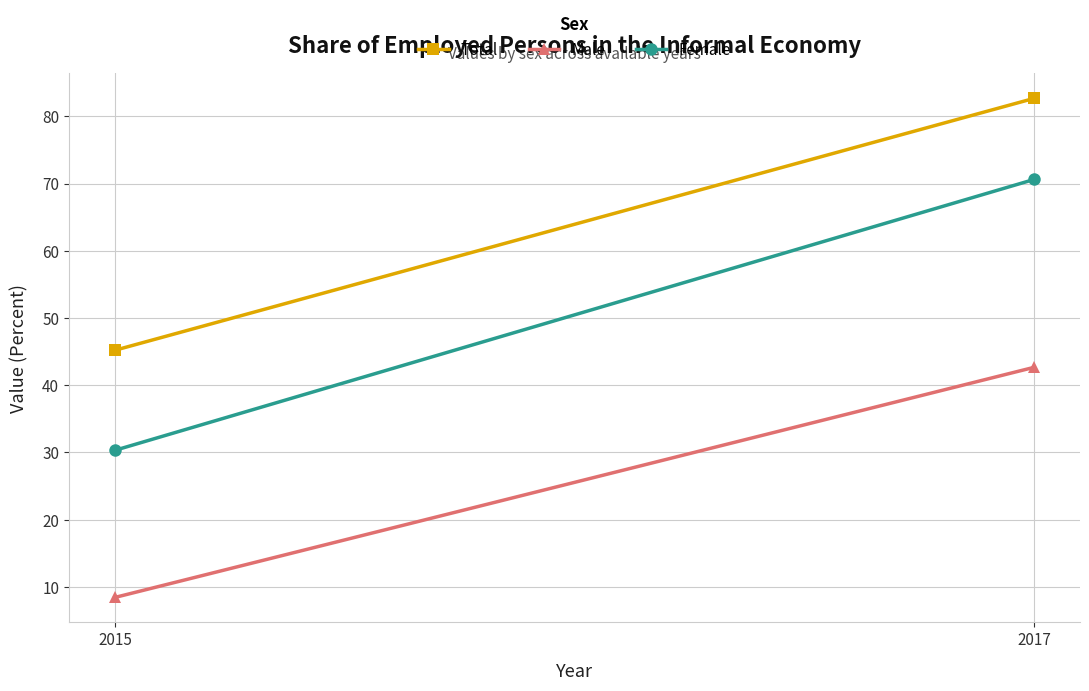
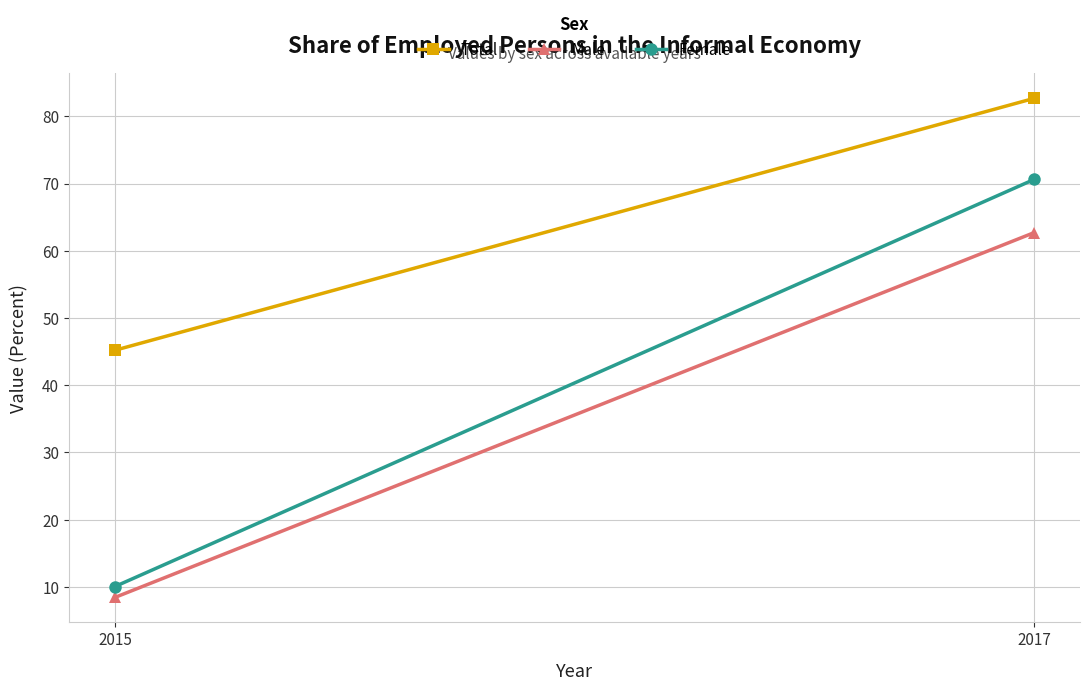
Female, 2015: 30 -> 10
Male, 2017: 43 -> 63
